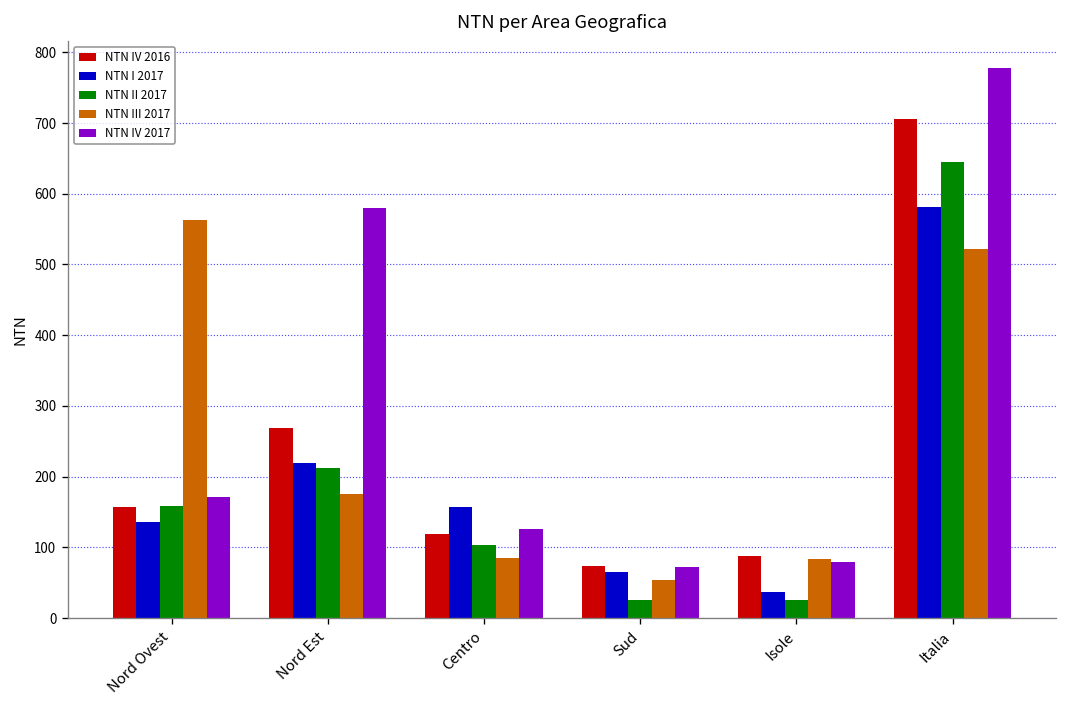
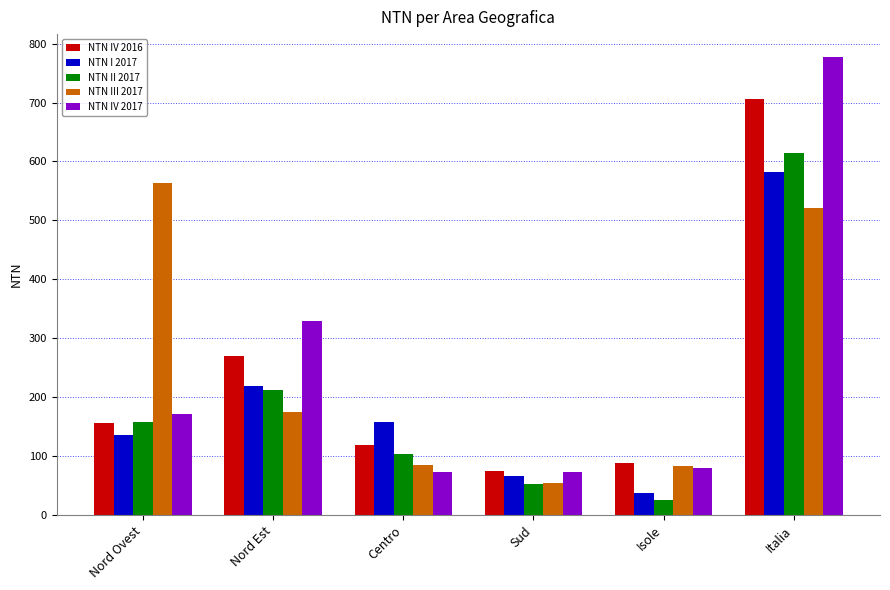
NTN IV 2017, Nord Est: 580 -> 330
NTN IV 2017, Centro: 130 -> 70
NTN II 2017, Sud: 30 -> 50
NTN II 2017, Italia: 650 -> 610
